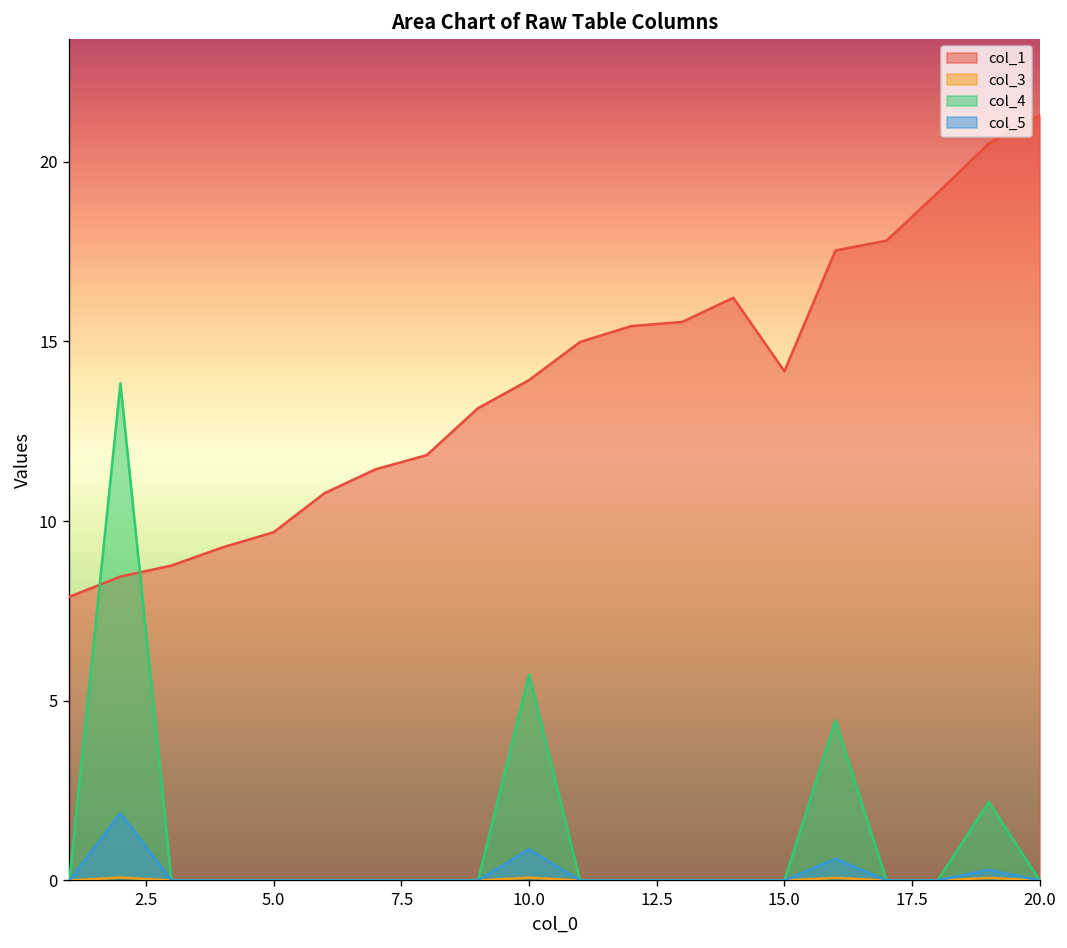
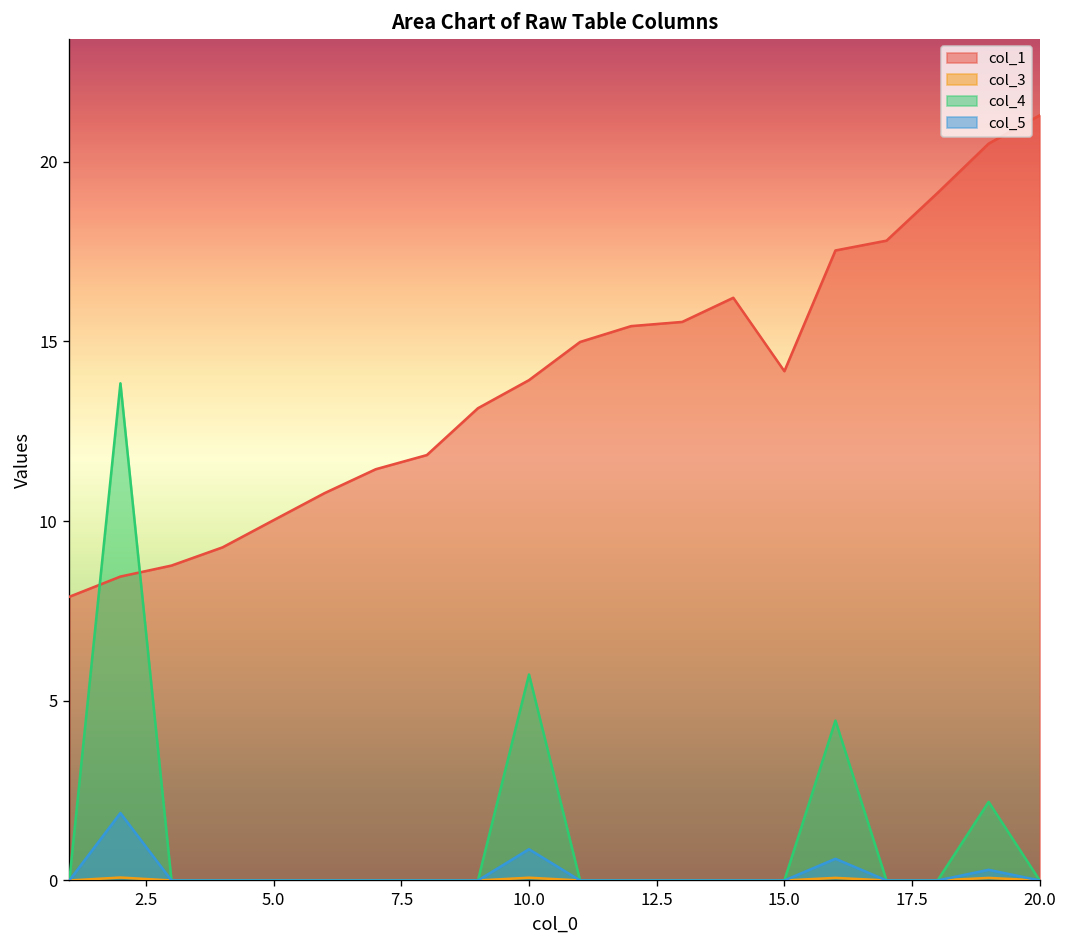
col_1, 5.0: 9.7 -> 10.0
